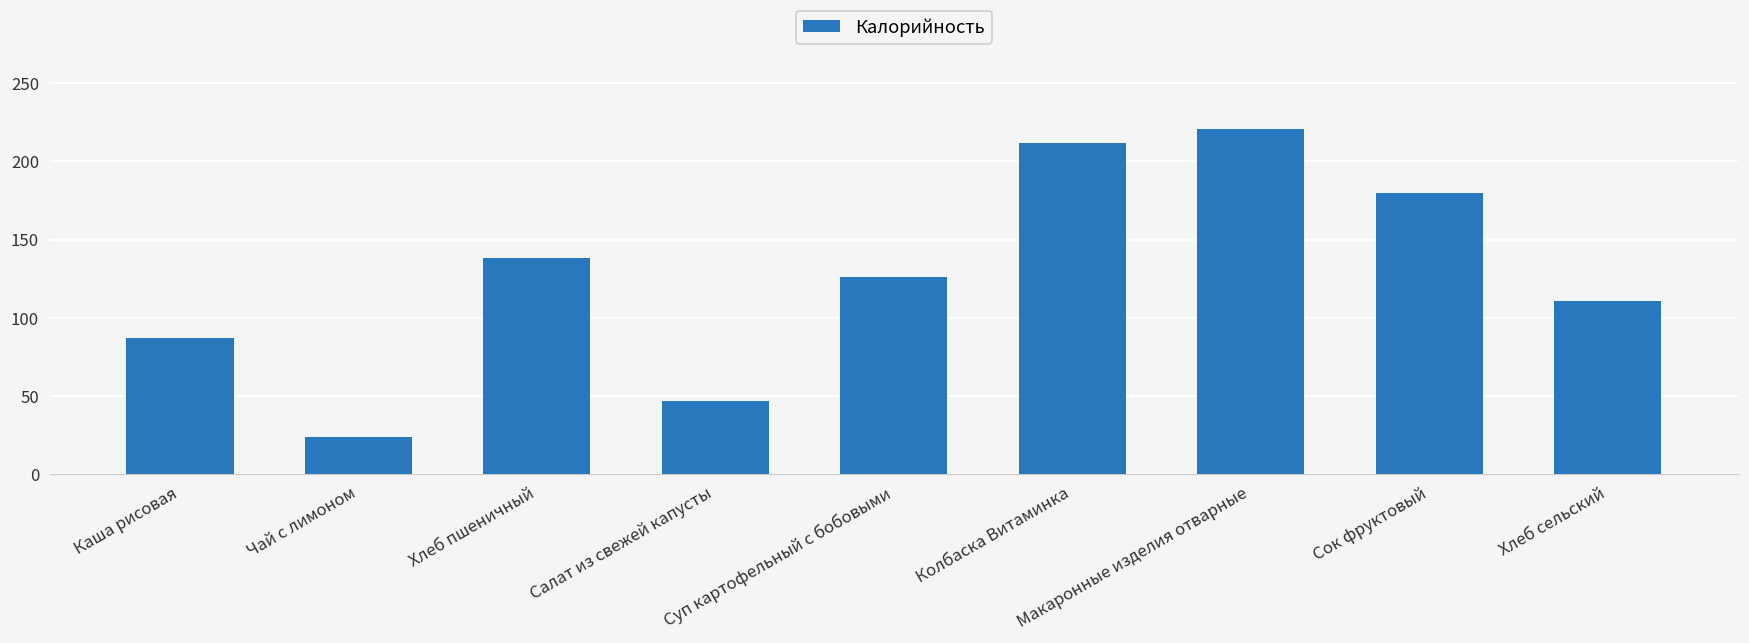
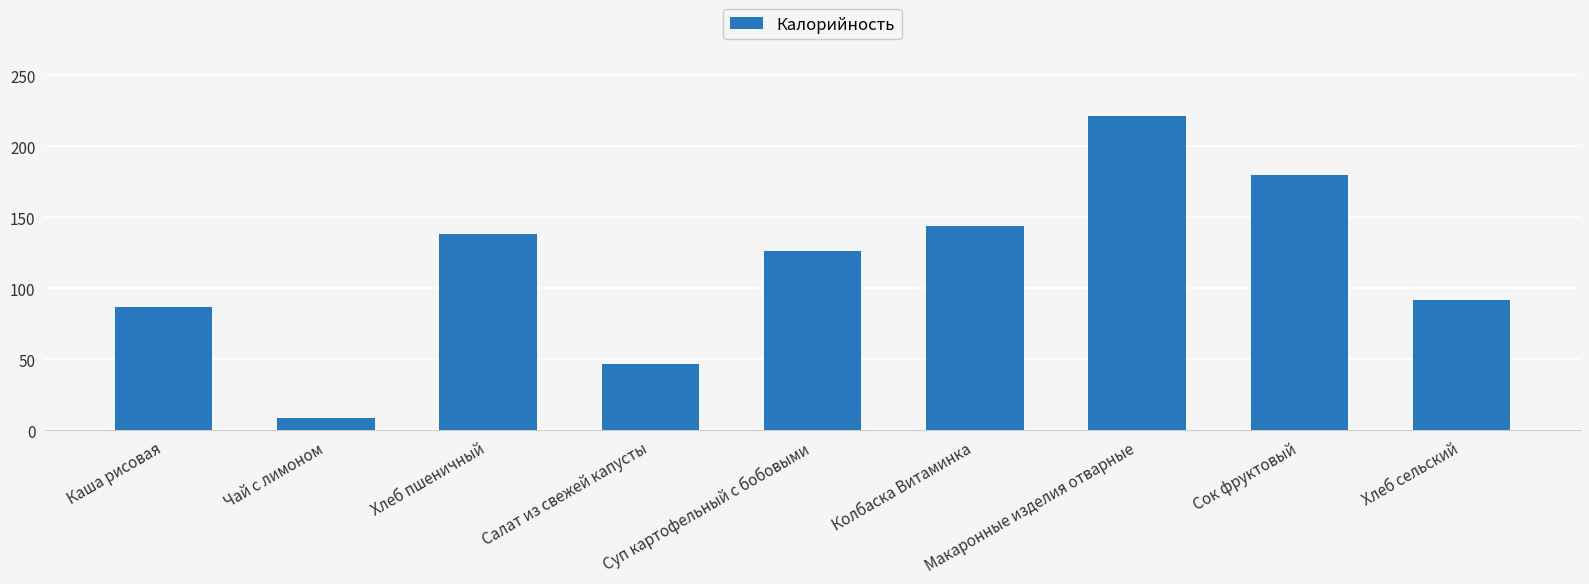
Чай с лимоном: 24 -> 9
Колбаска Витаминка: 212 -> 144
Хлеб сельский: 111 -> 92
